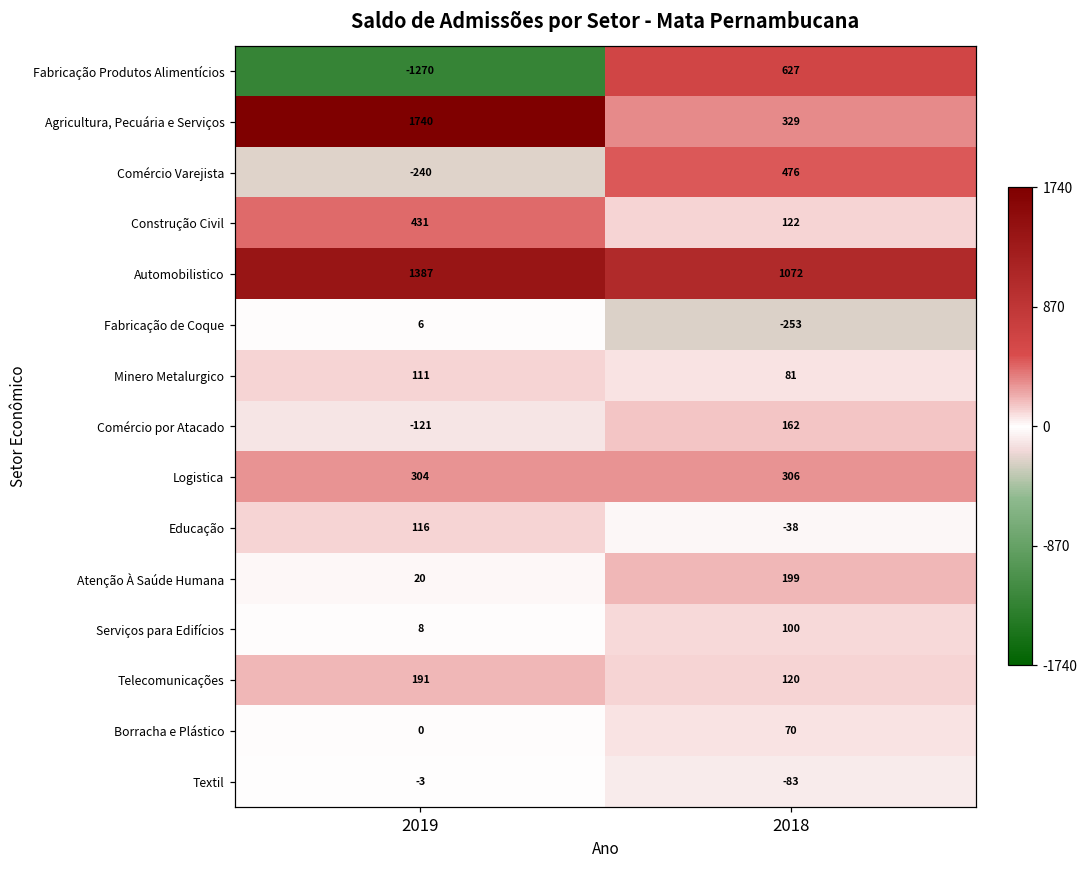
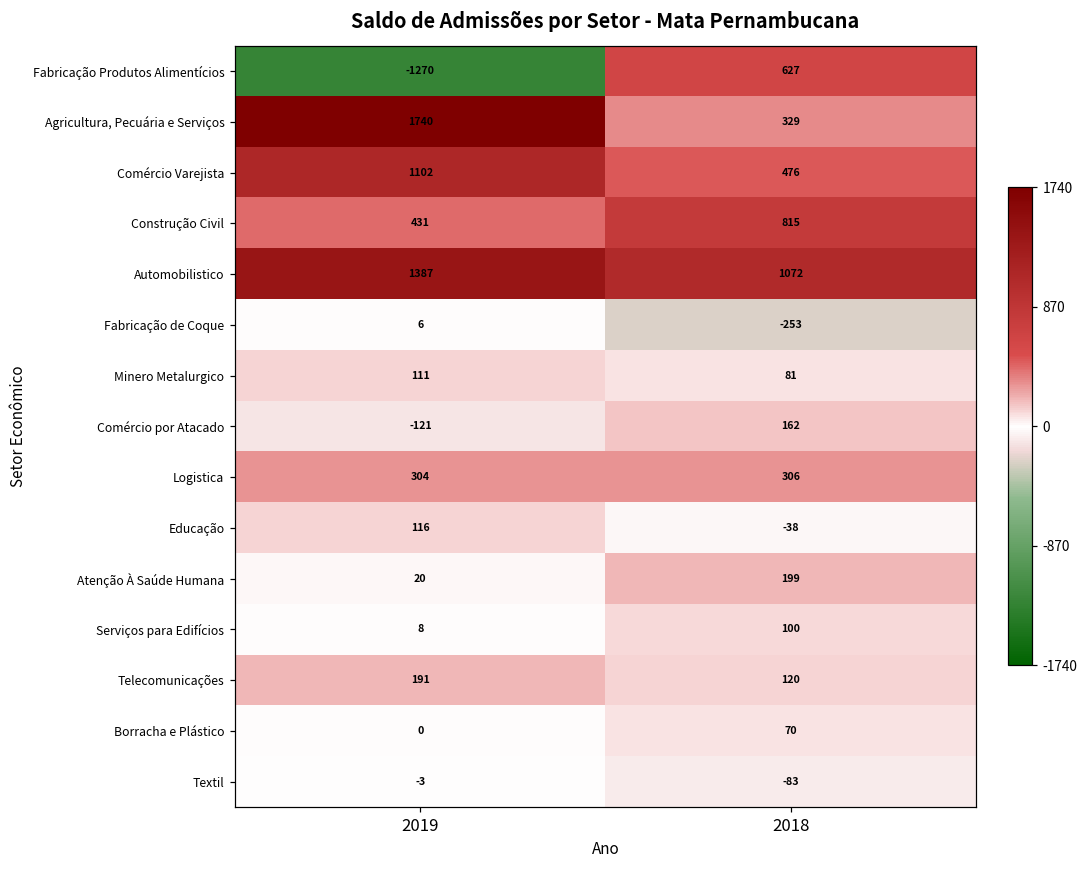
Comércio Varejista, 2019: -240 -> 1102
Construção Civil, 2018: 122 -> 815
